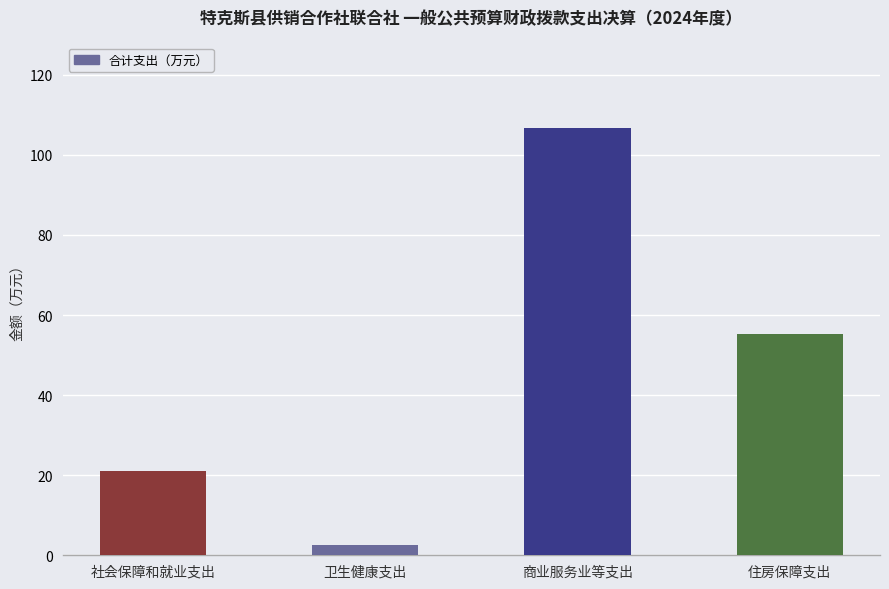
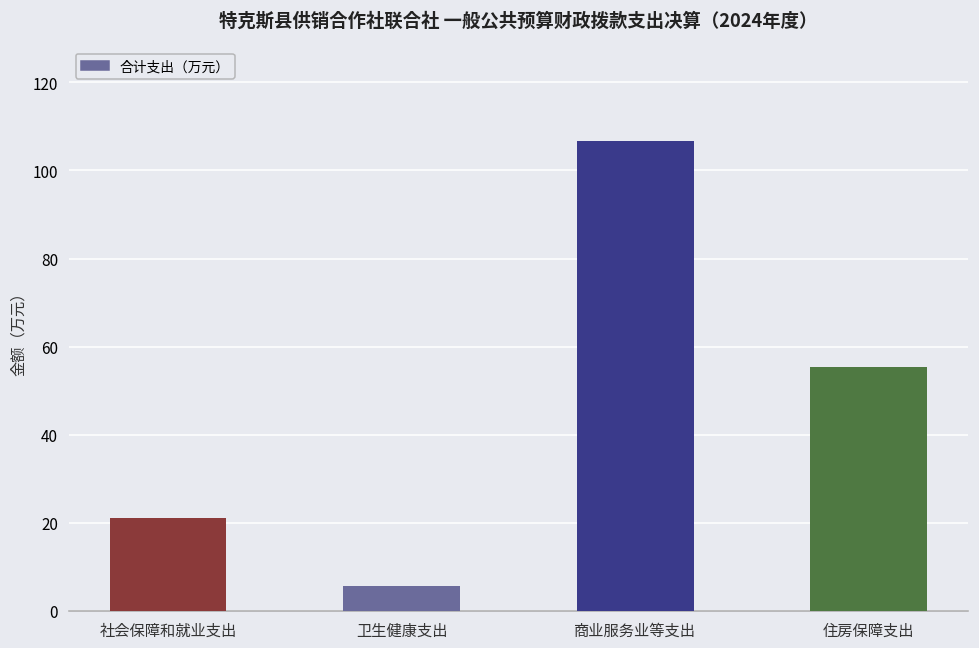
卫生健康支出: 3 -> 6
